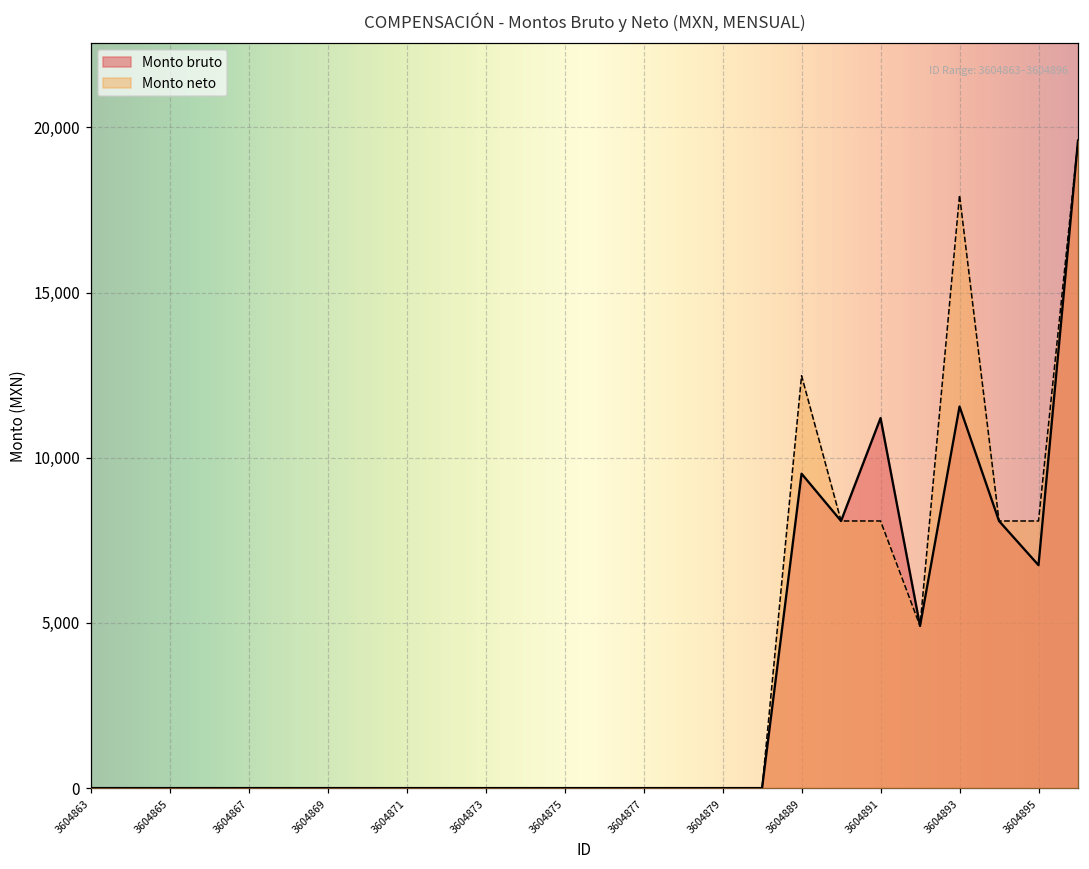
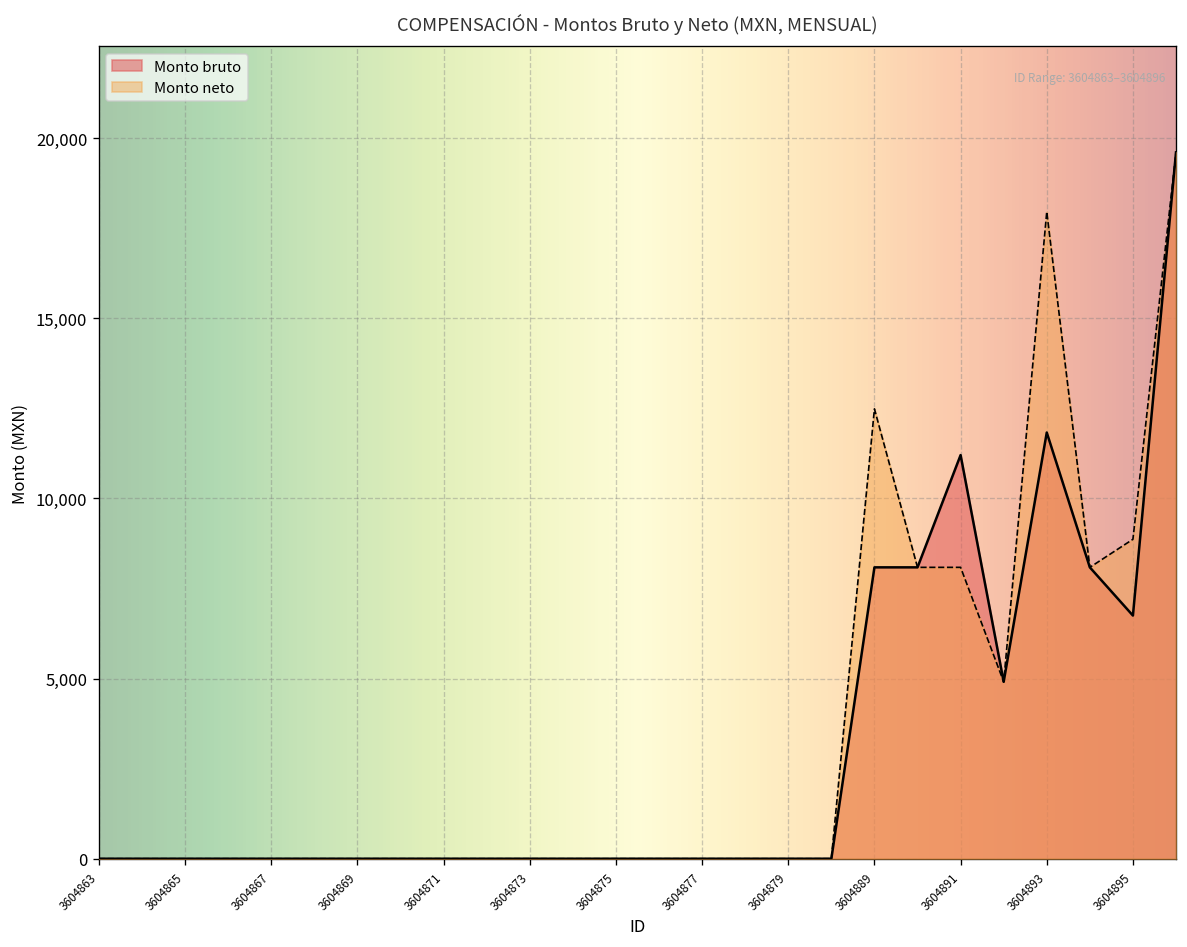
Monto bruto, 3604889: 9,500 -> 8,100
Monto bruto, 3604893: 11,600 -> 11,800
Monto neto, 3604895: 8,100 -> 8,900
